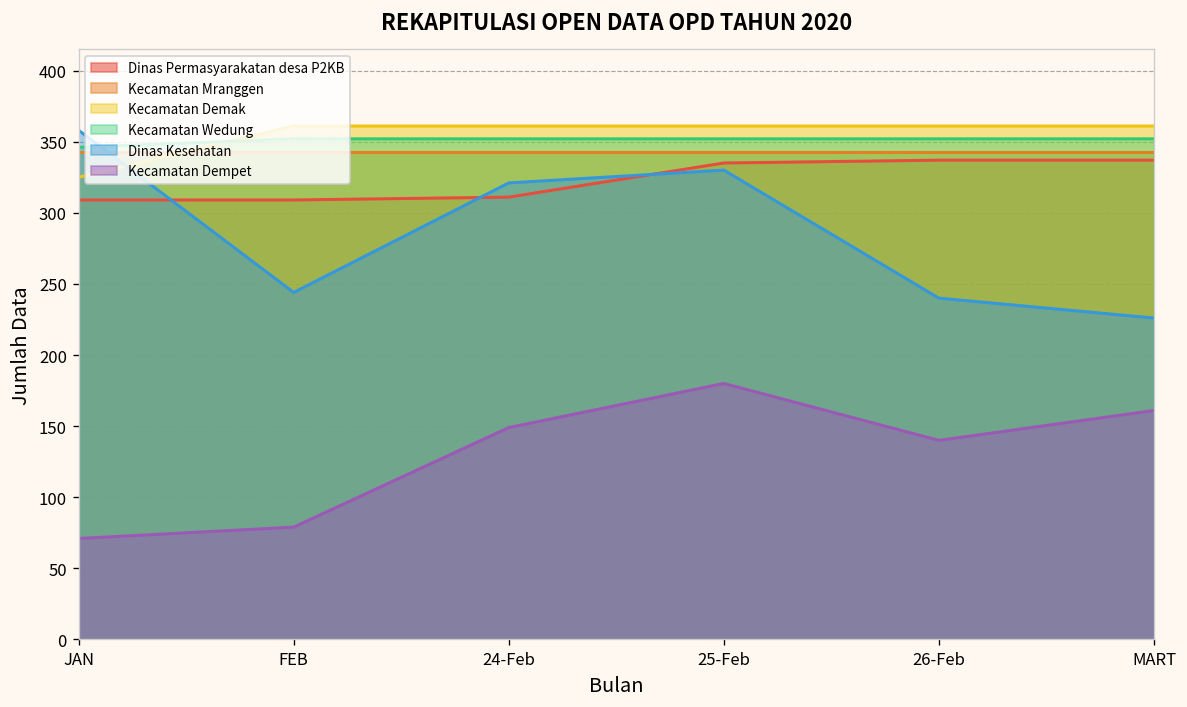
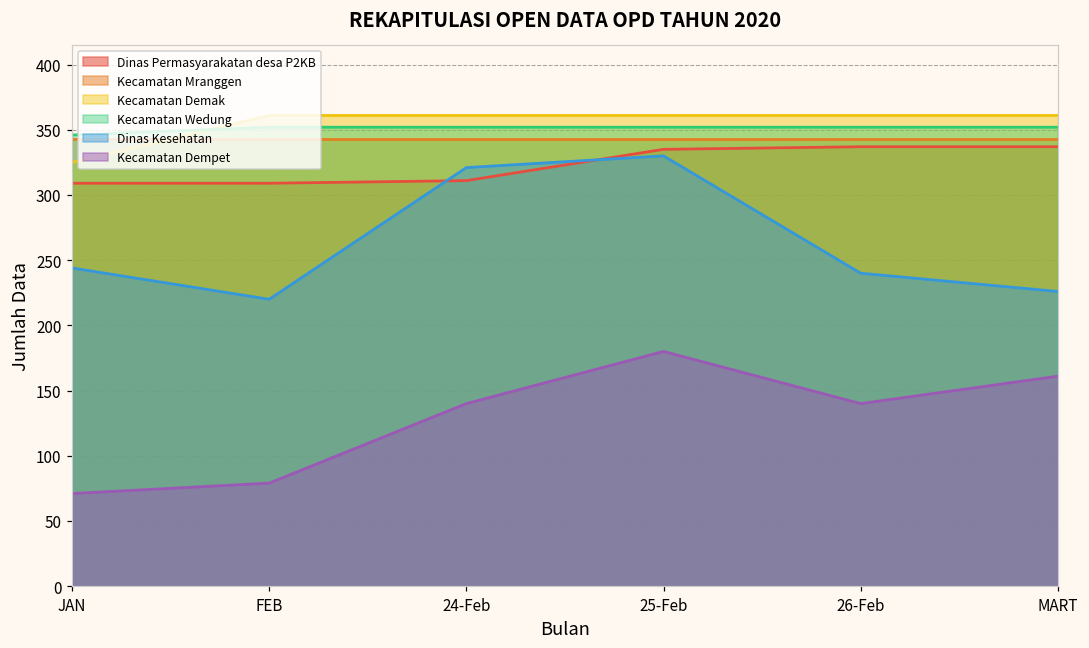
Dinas Kesehatan, JAN: 358 -> 244
Dinas Kesehatan, FEB: 244 -> 220
Kecamatan Dempet, 24-Feb: 149 -> 140
